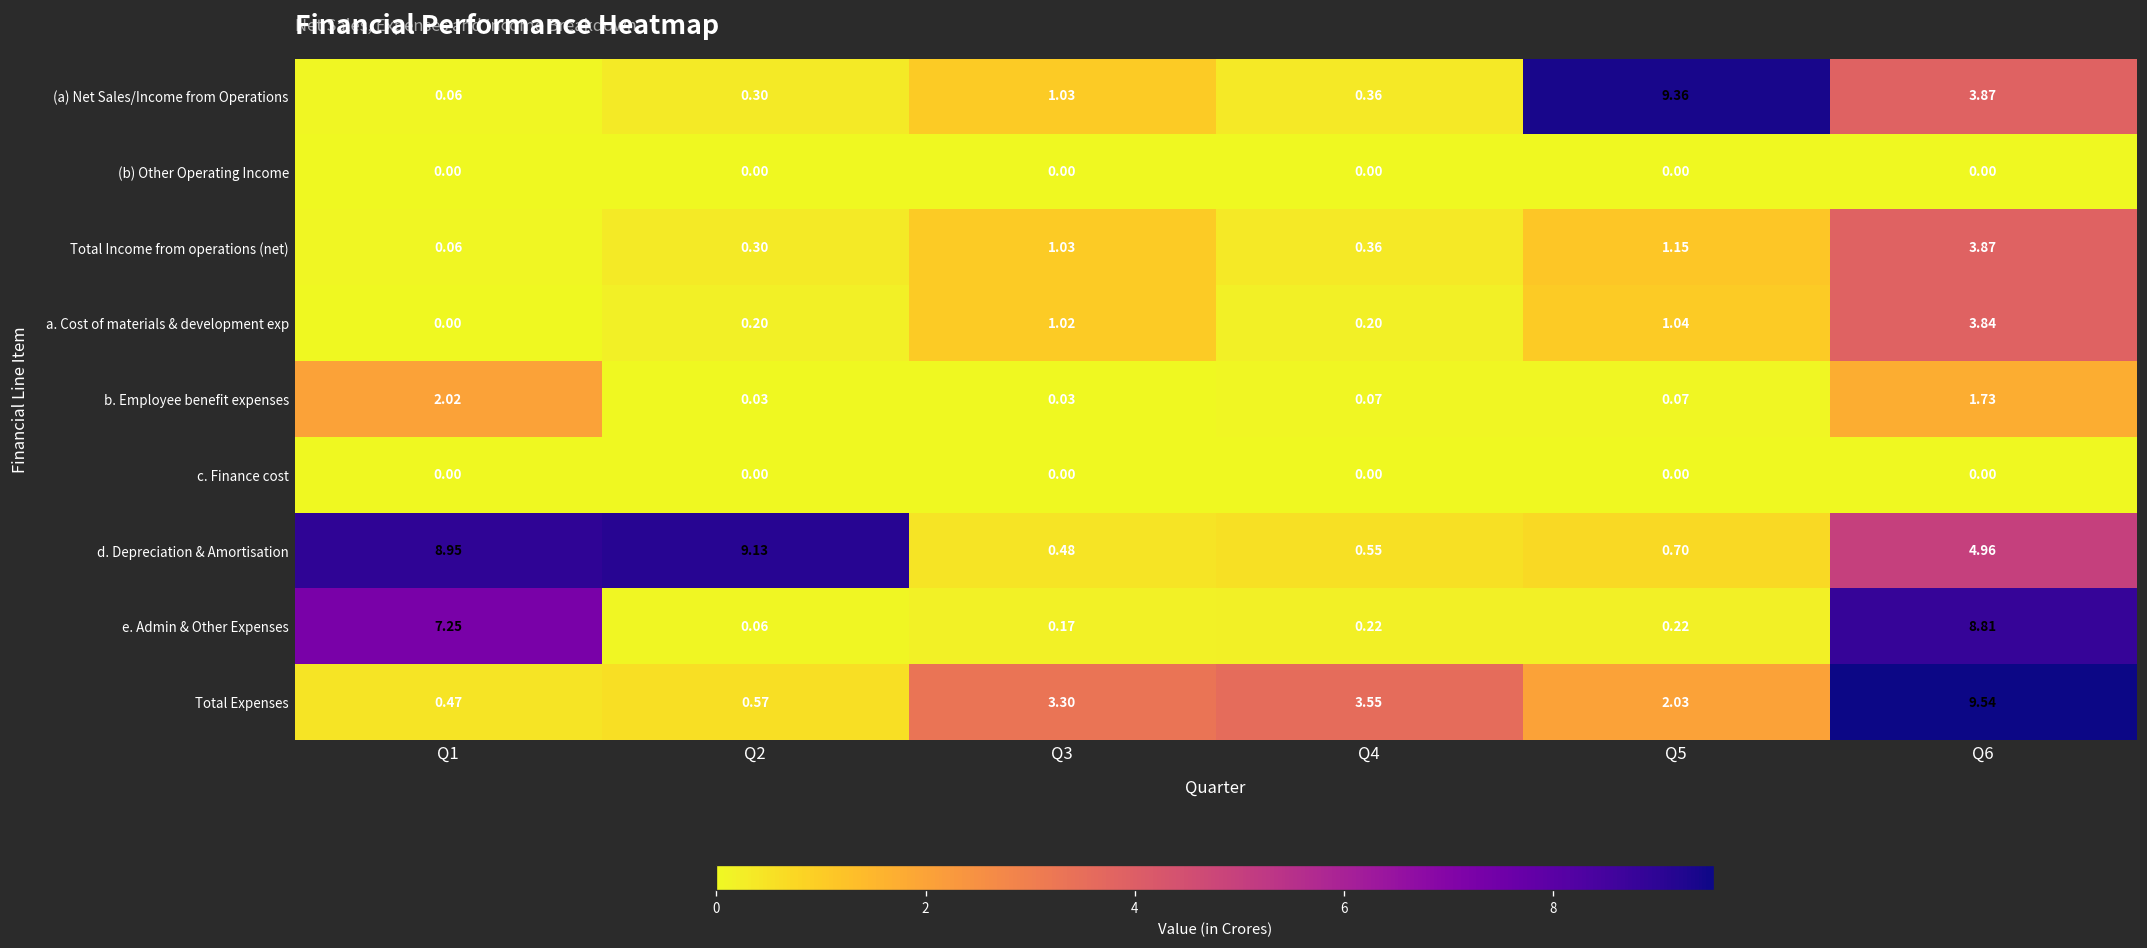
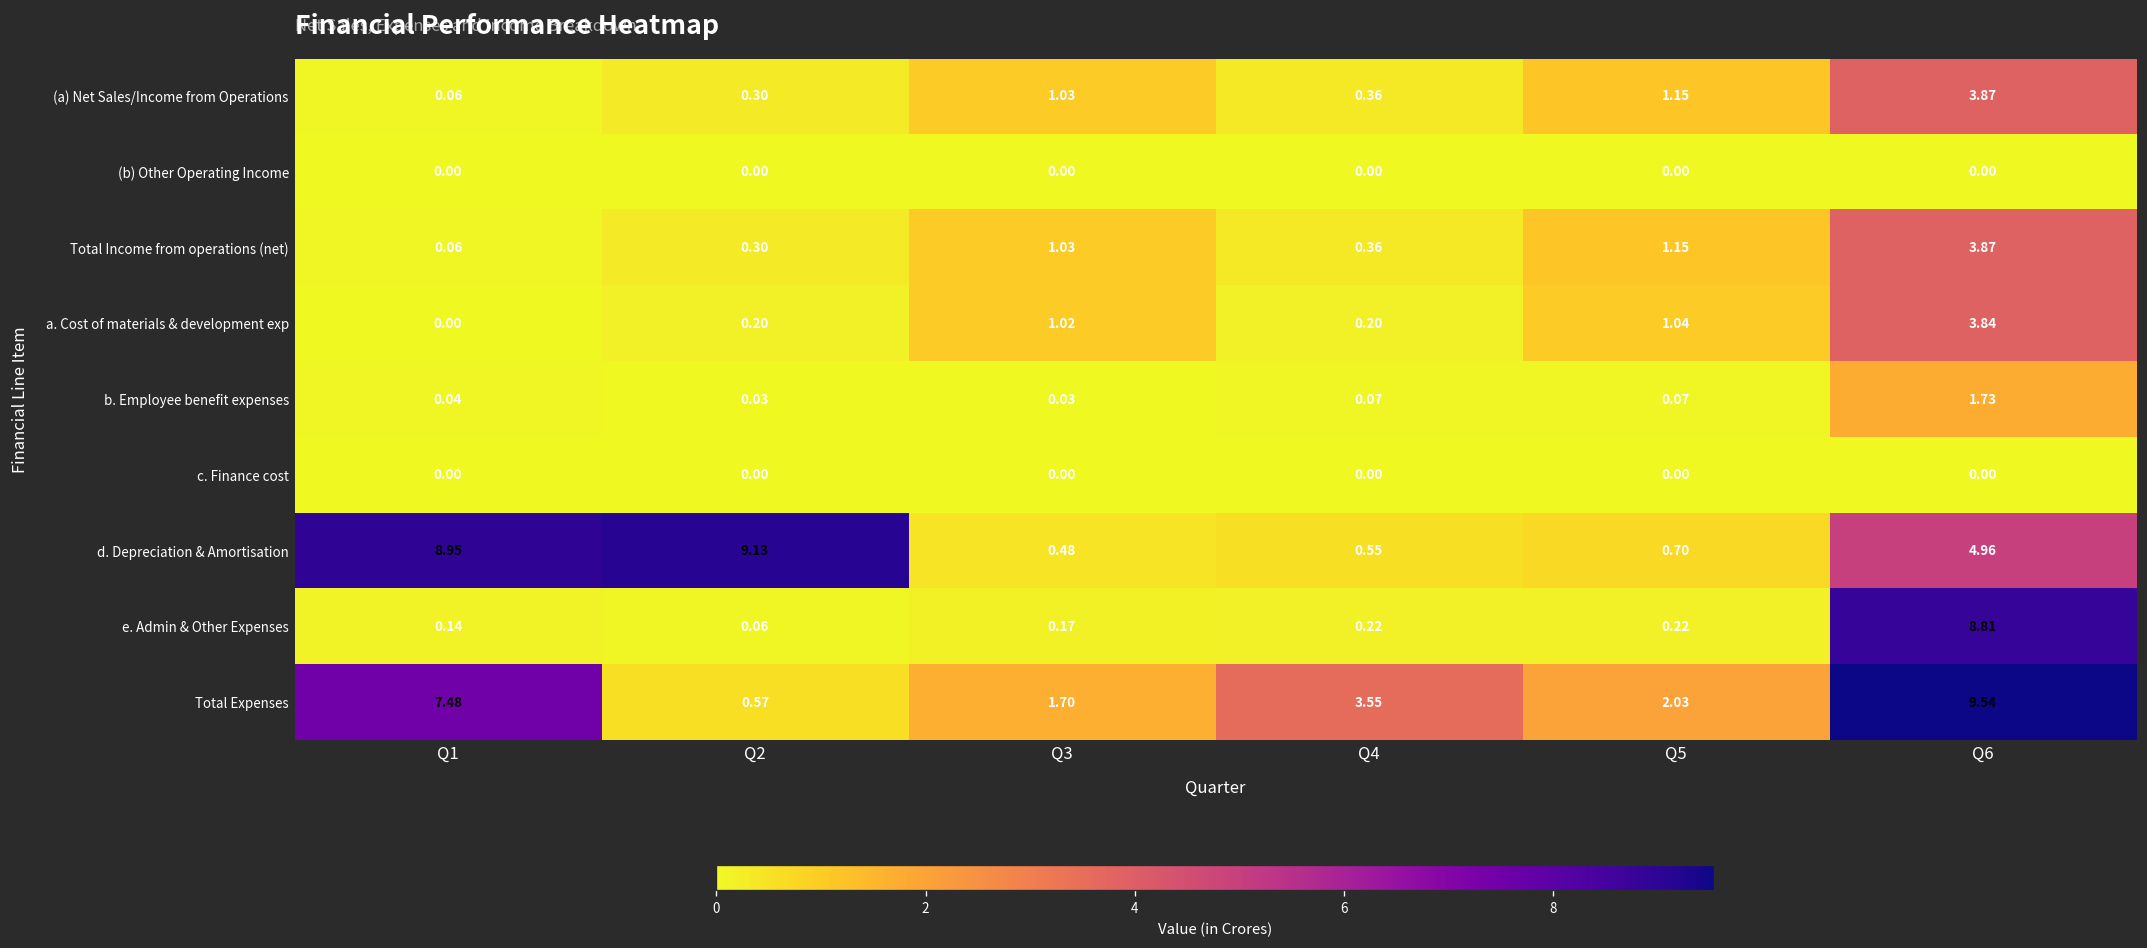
(a) Net Sales/Income from Operations, Q5: 9.36 -> 1.15
b. Employee benefit expenses, Q1: 2.02 -> 0.04
e. Admin & Other Expenses, Q1: 7.25 -> 0.14
Total Expenses, Q1: 0.47 -> 7.48
Total Expenses, Q3: 3.30 -> 1.70
